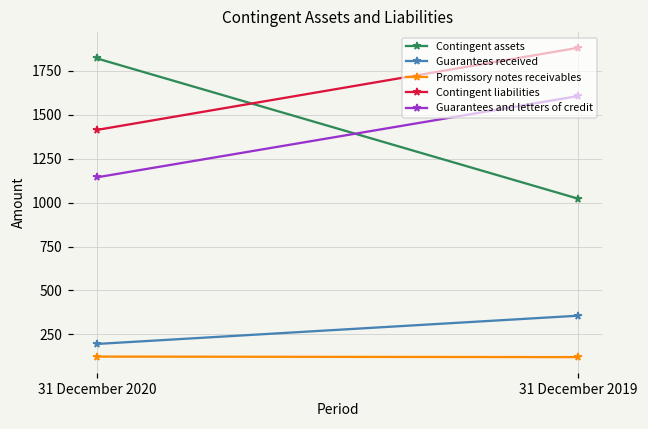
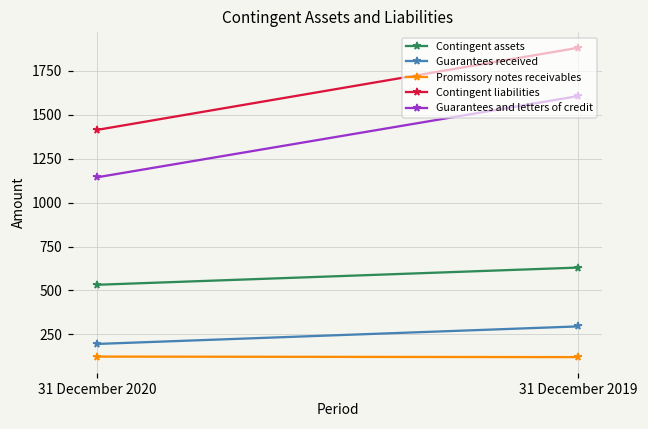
Contingent assets, 31 December 2020: 1820 -> 530
Contingent assets, 31 December 2019: 1020 -> 630
Guarantees received, 31 December 2019: 360 -> 300
